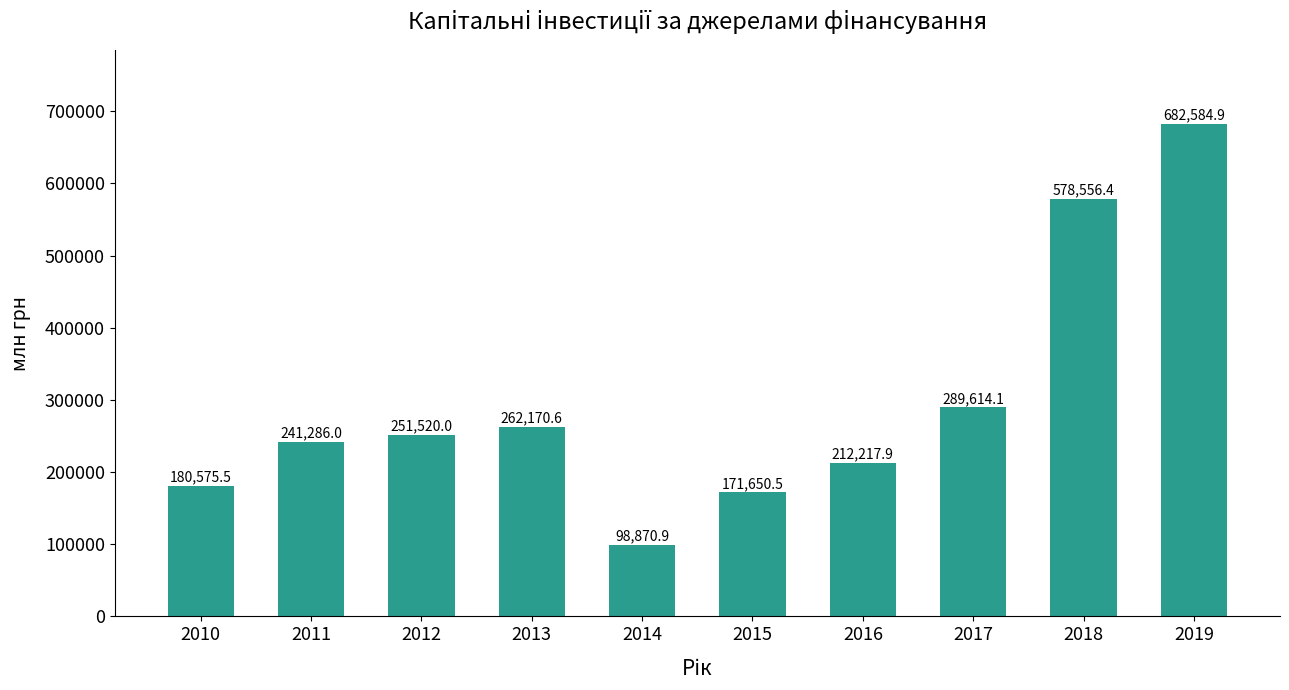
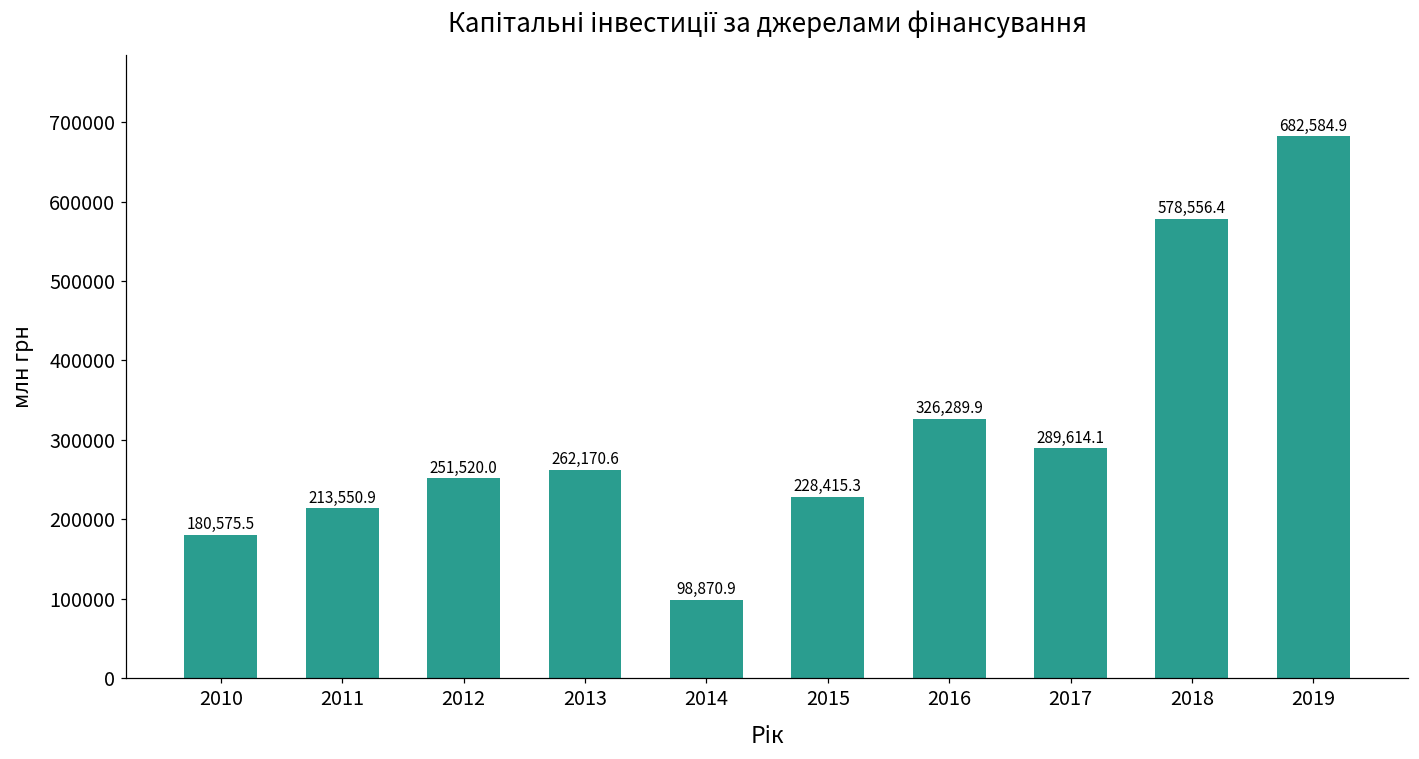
2011: 241,286.0 -> 213,550.9
2015: 171,650.5 -> 228,415.3
2016: 212,217.9 -> 326,289.9
